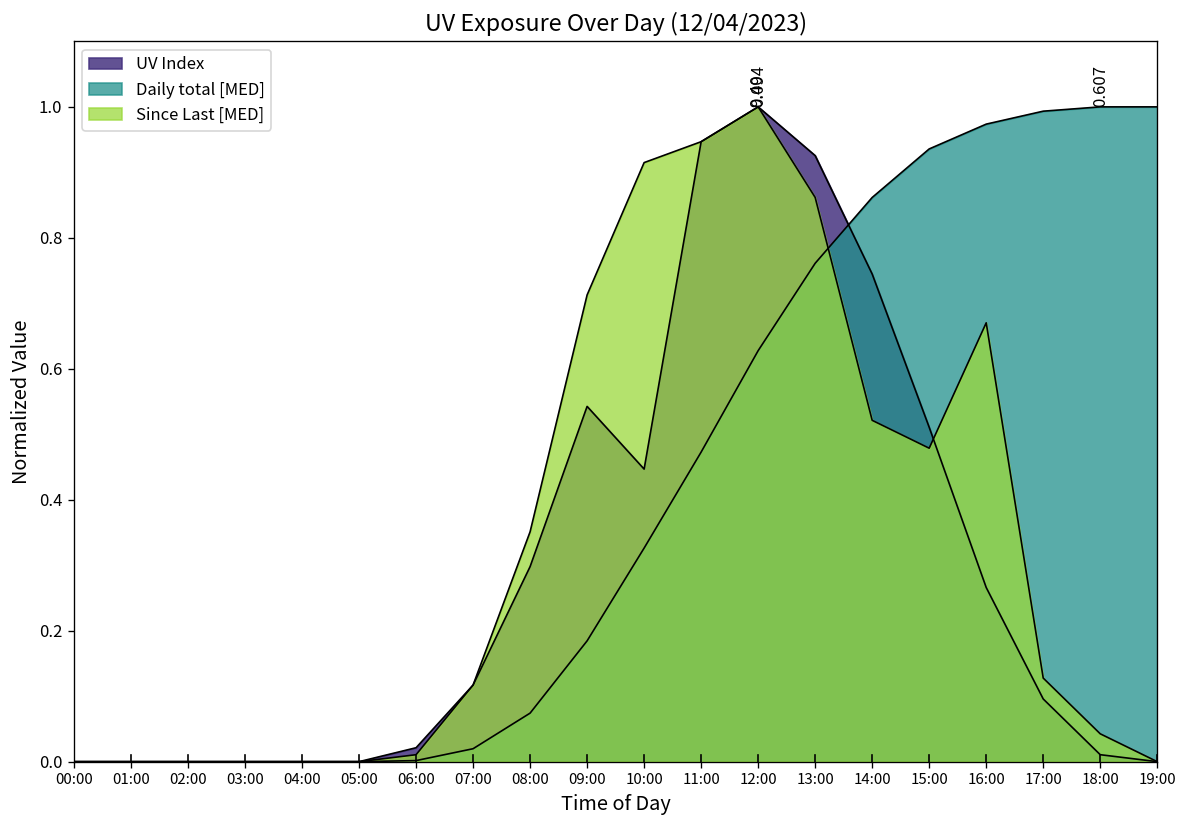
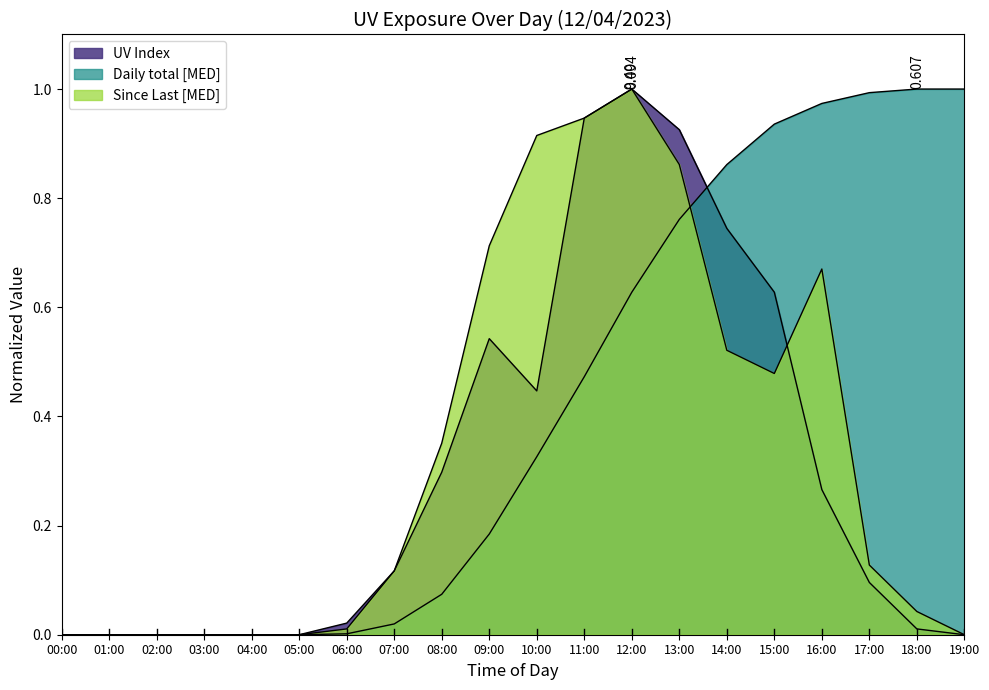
UV Index, 15:00: 0.51 -> 0.63
